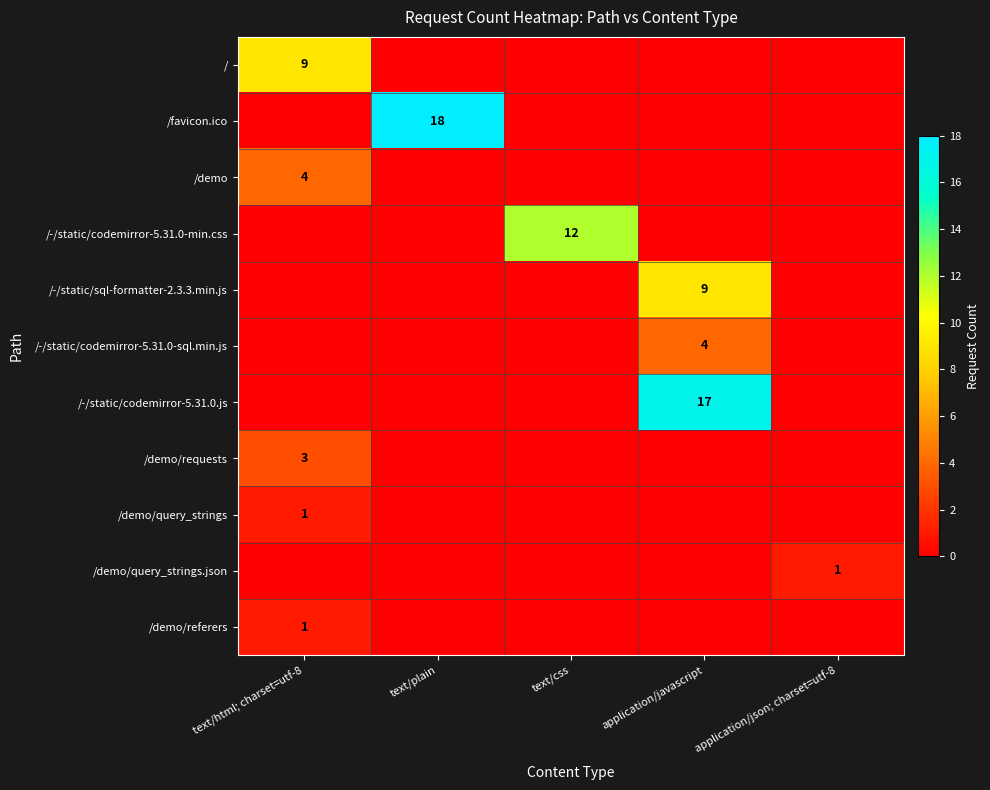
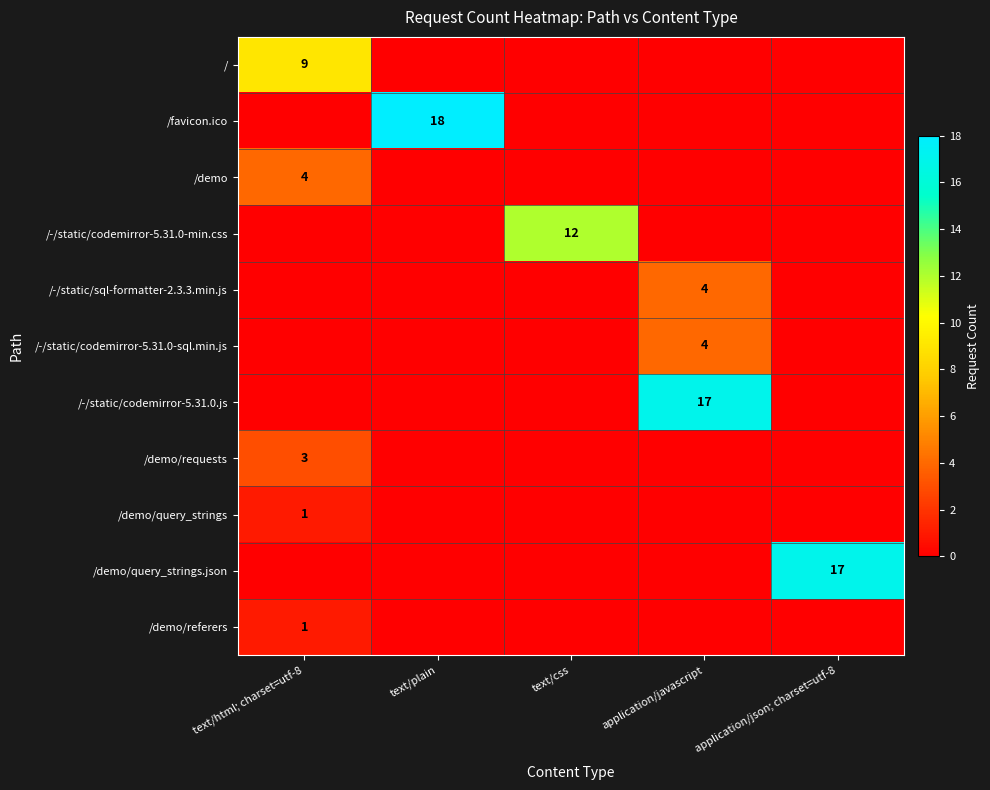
/-/static/sql-formatter-2.3.3.min.js, application/javascript: 9 -> 4
/demo/query_strings.json, application/json; charset=utf-8: 1 -> 17
